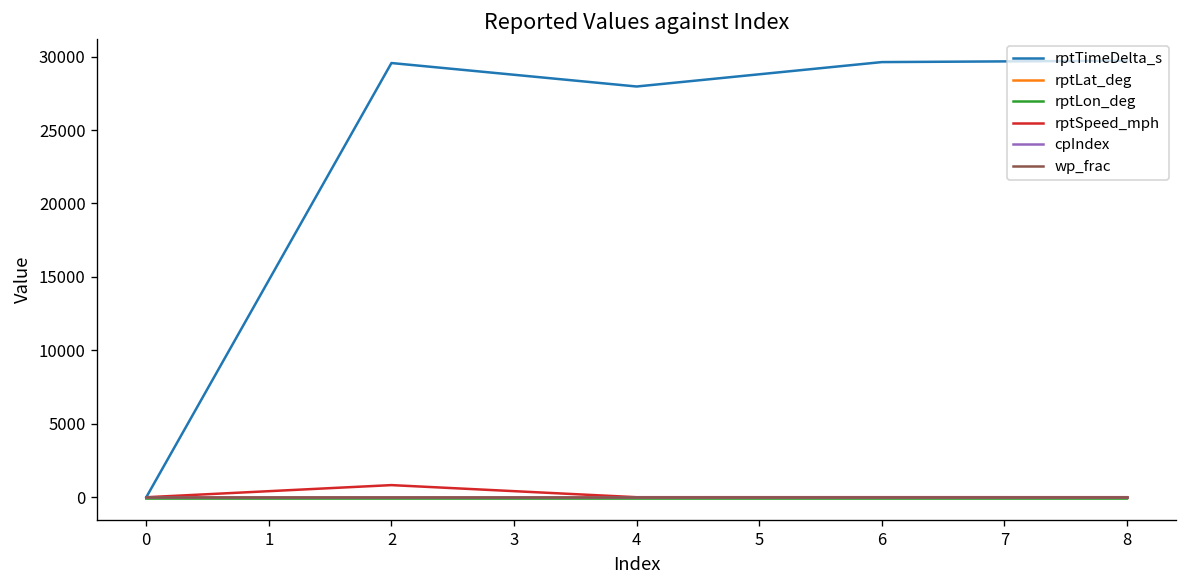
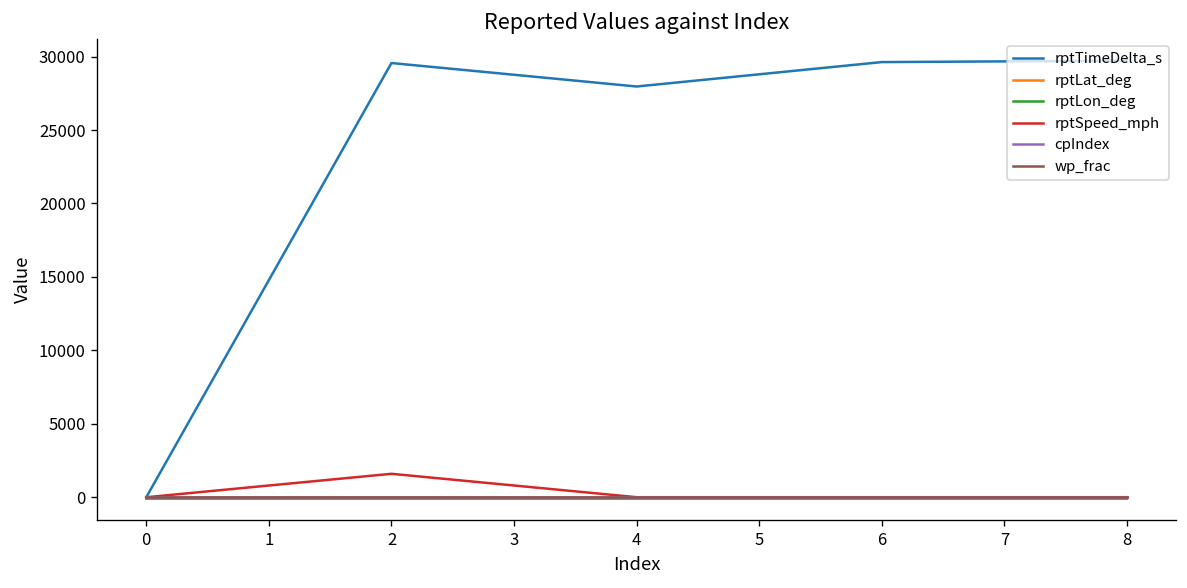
rptSpeed_mph, 2: 800 -> 1600
